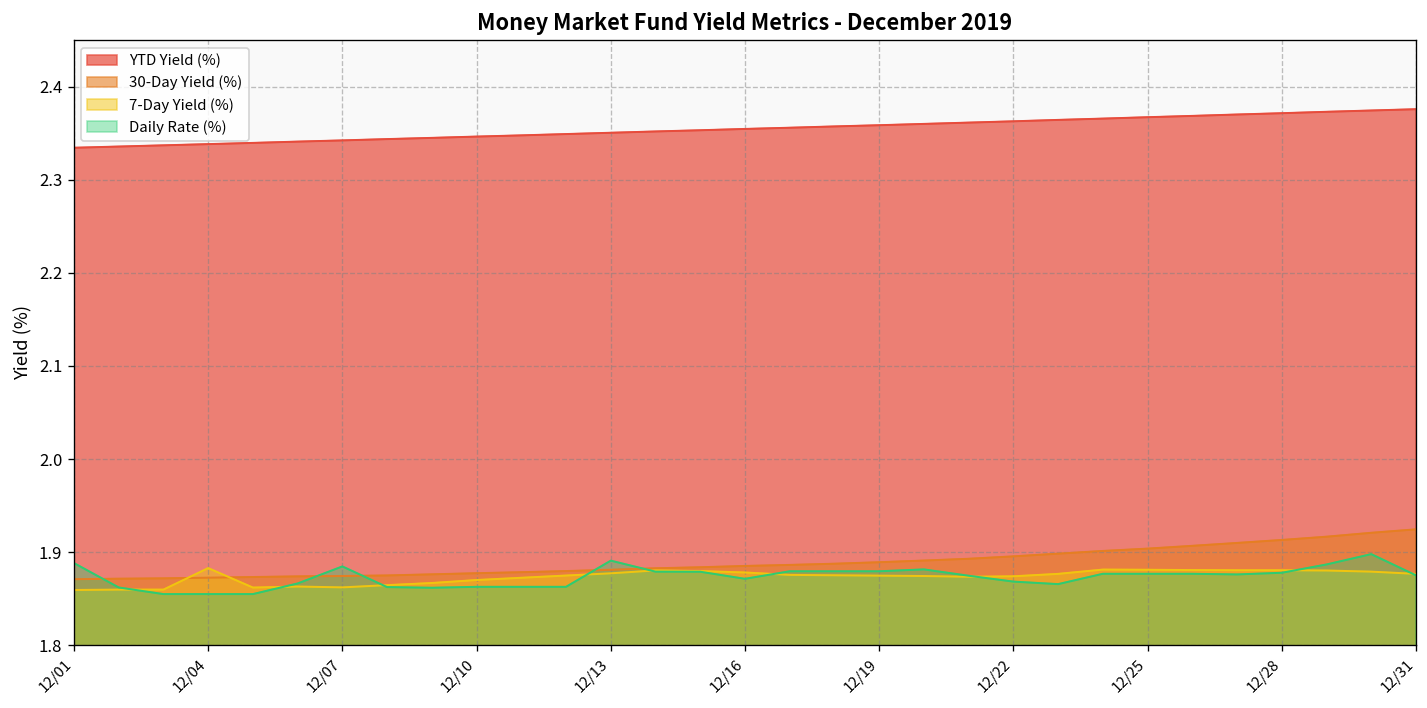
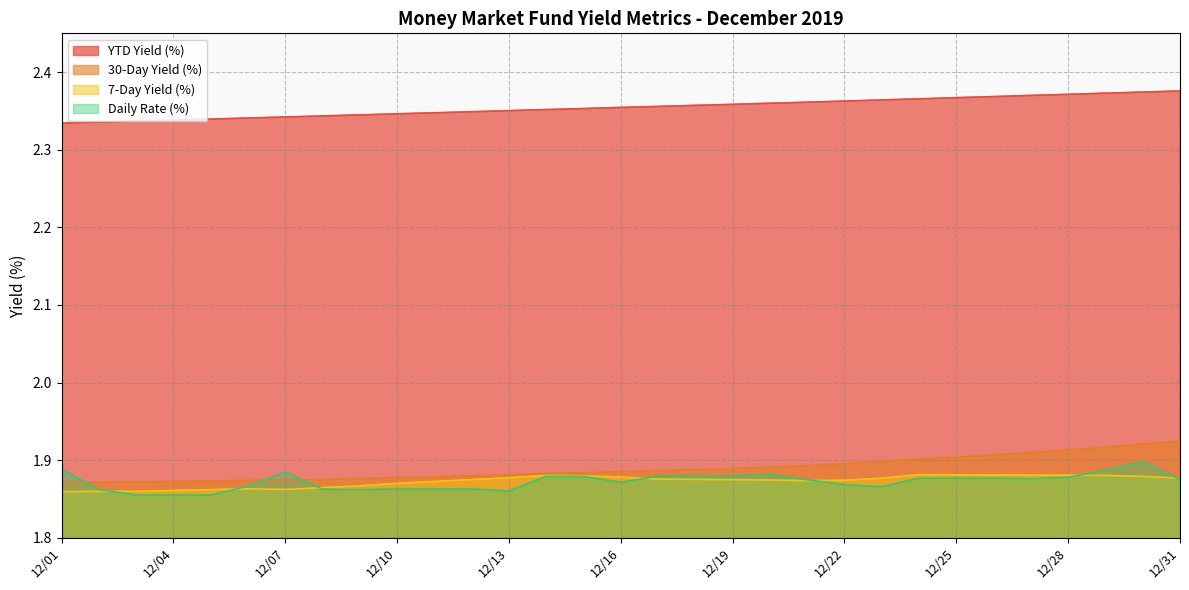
7-Day Yield (%), 12/04: 1.88 -> 1.86
Daily Rate (%), 12/13: 1.89 -> 1.86
